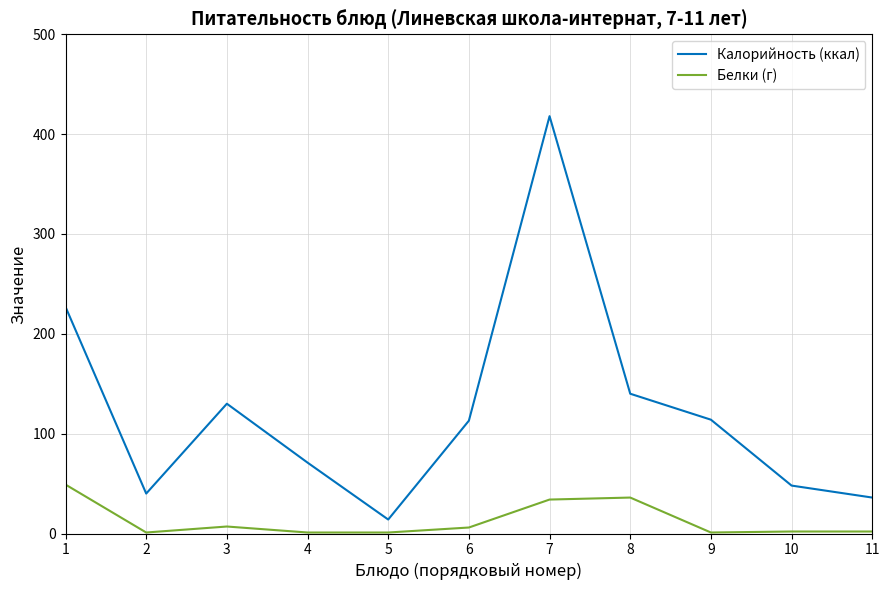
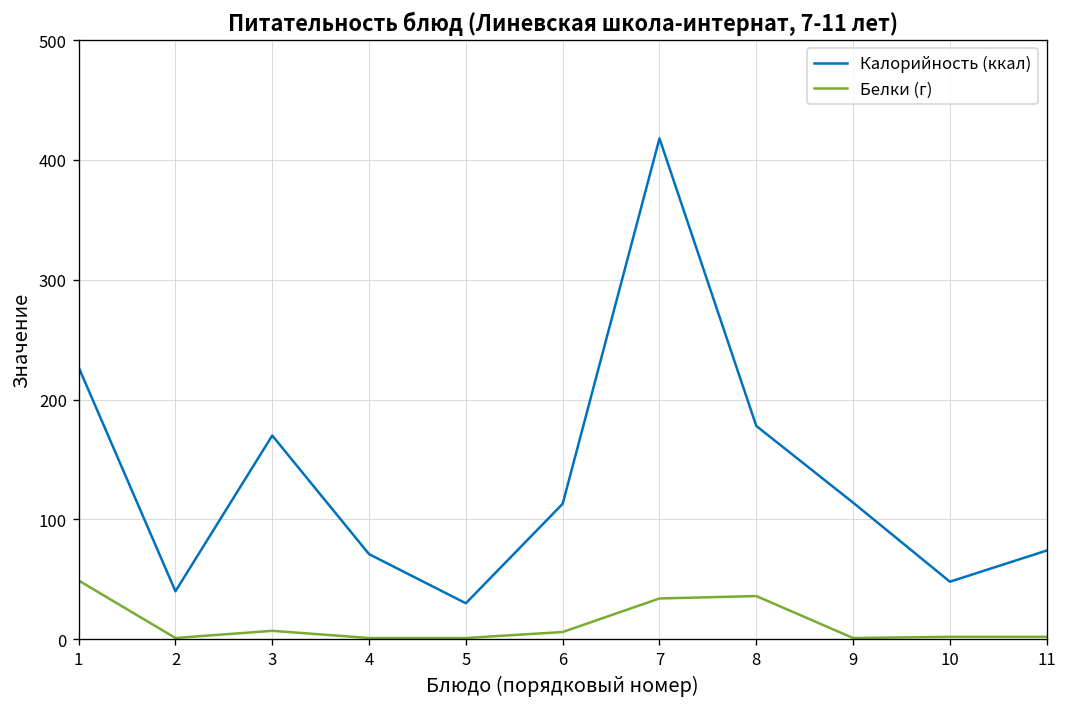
Калорийность (ккал), 3: 130 -> 170
Калорийность (ккал), 5: 10 -> 30
Калорийность (ккал), 8: 140 -> 180
Калорийность (ккал), 11: 40 -> 70
